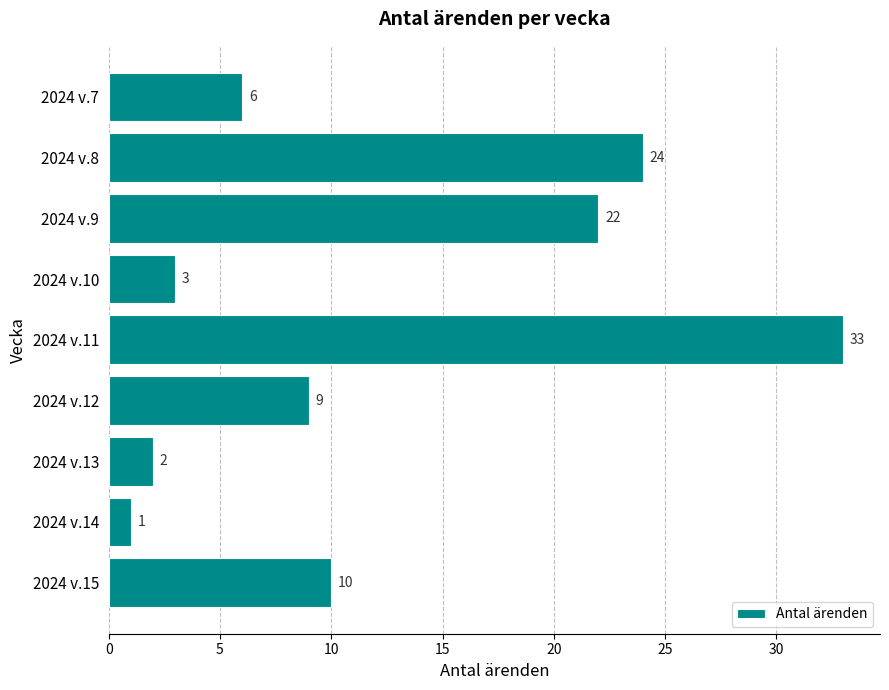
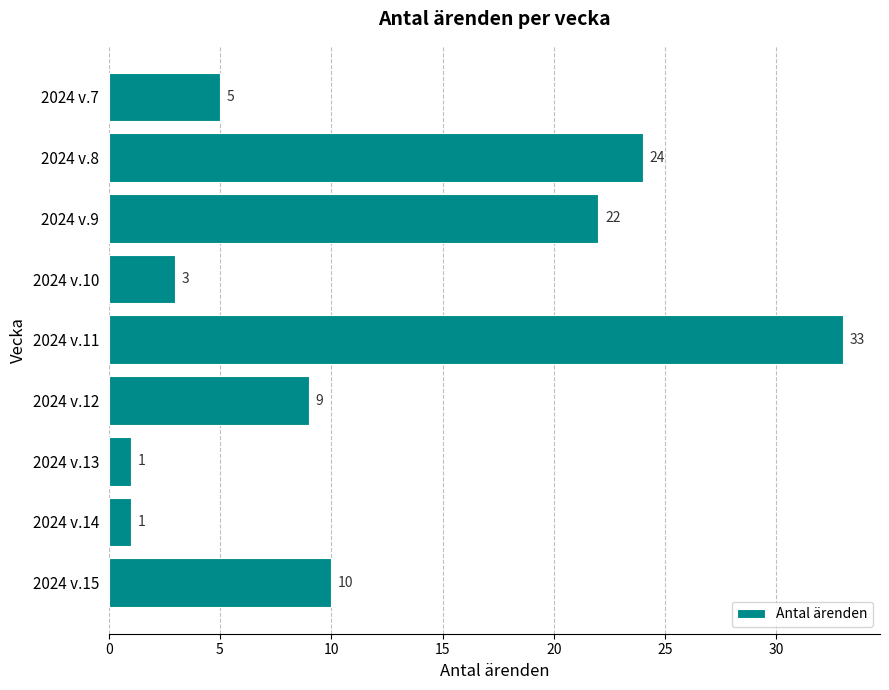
2024 v.7: 6 -> 5
2024 v.13: 2 -> 1
